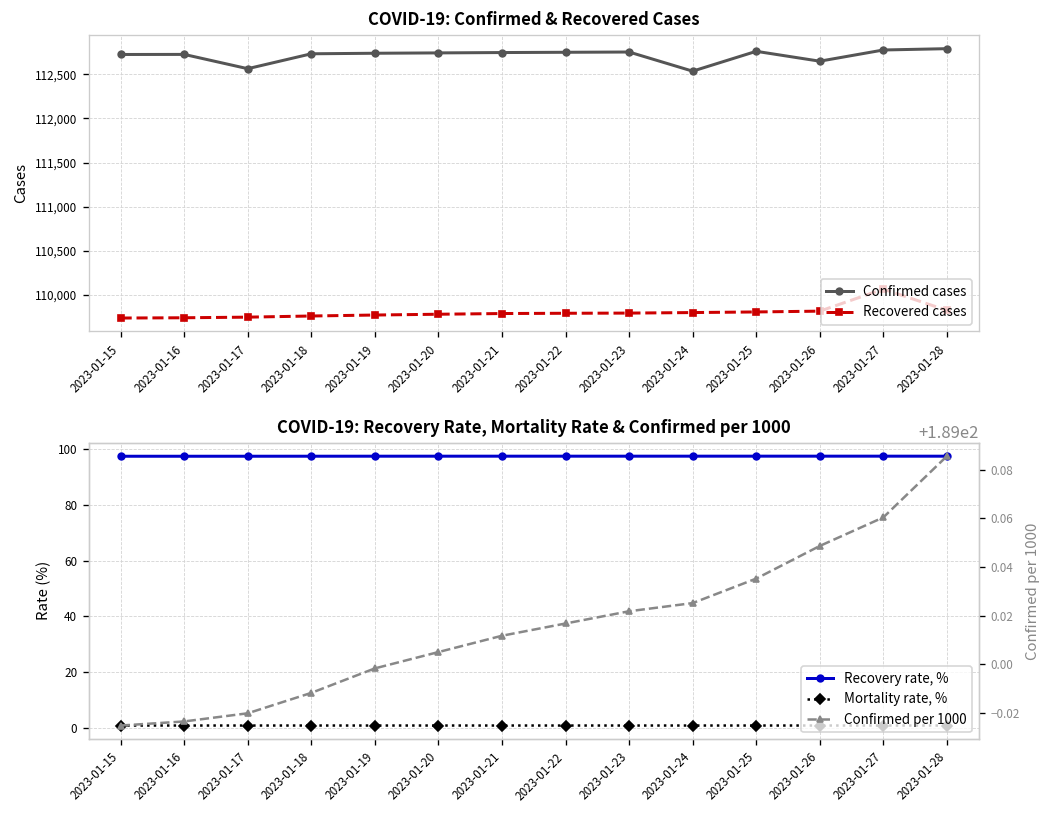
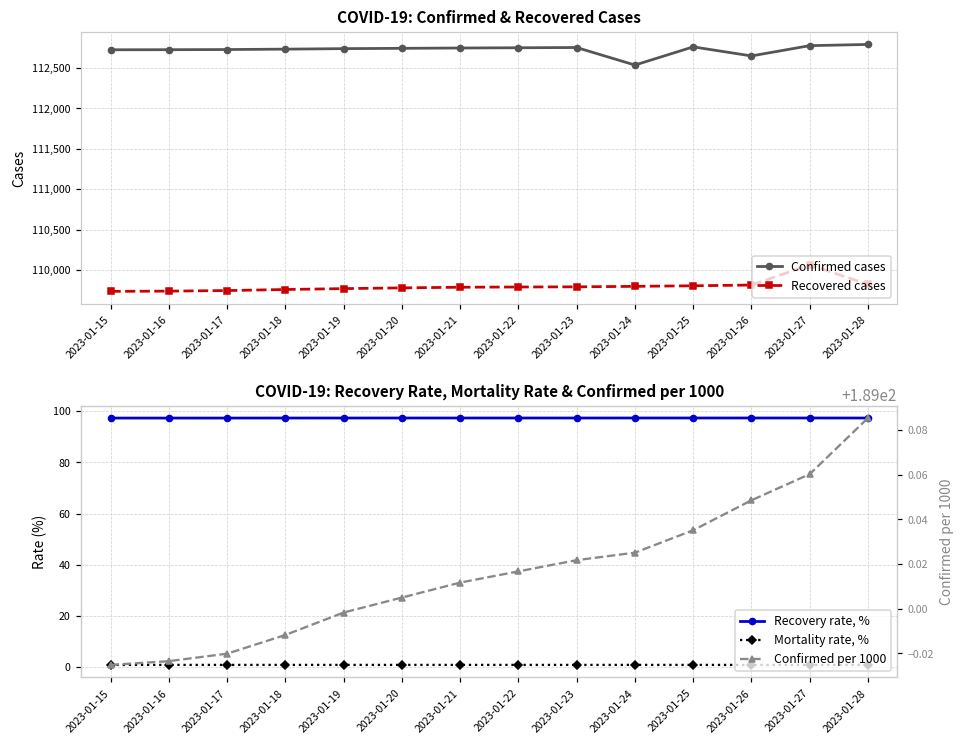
COVID-19: Confirmed & Recovered Cases, Confirmed cases, 2023-01-17: 112,600 -> 112,700
